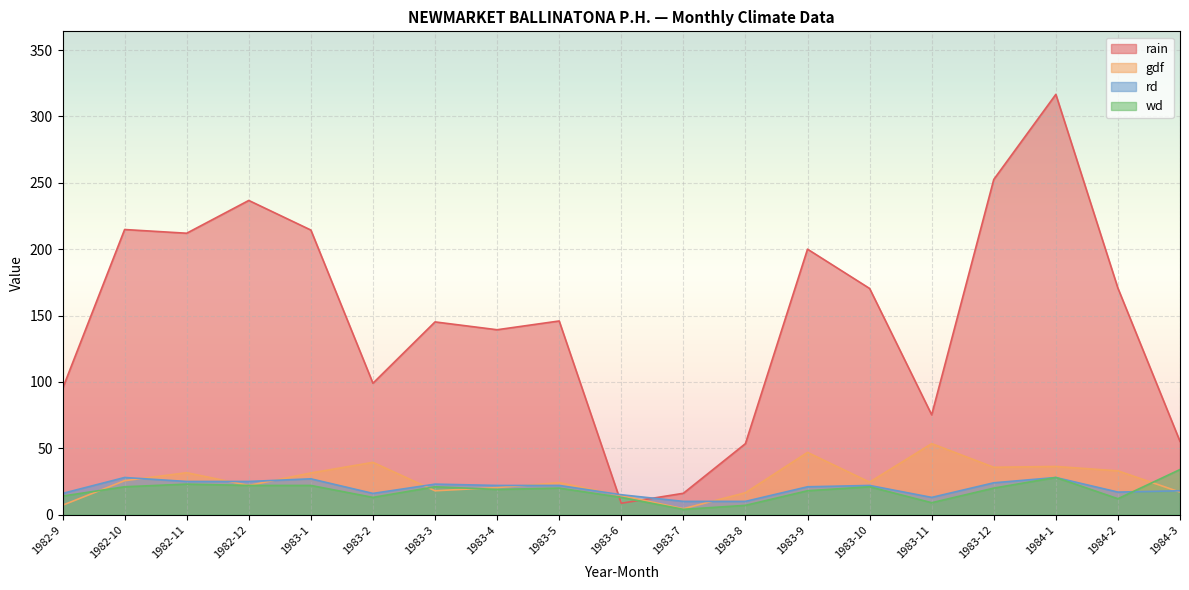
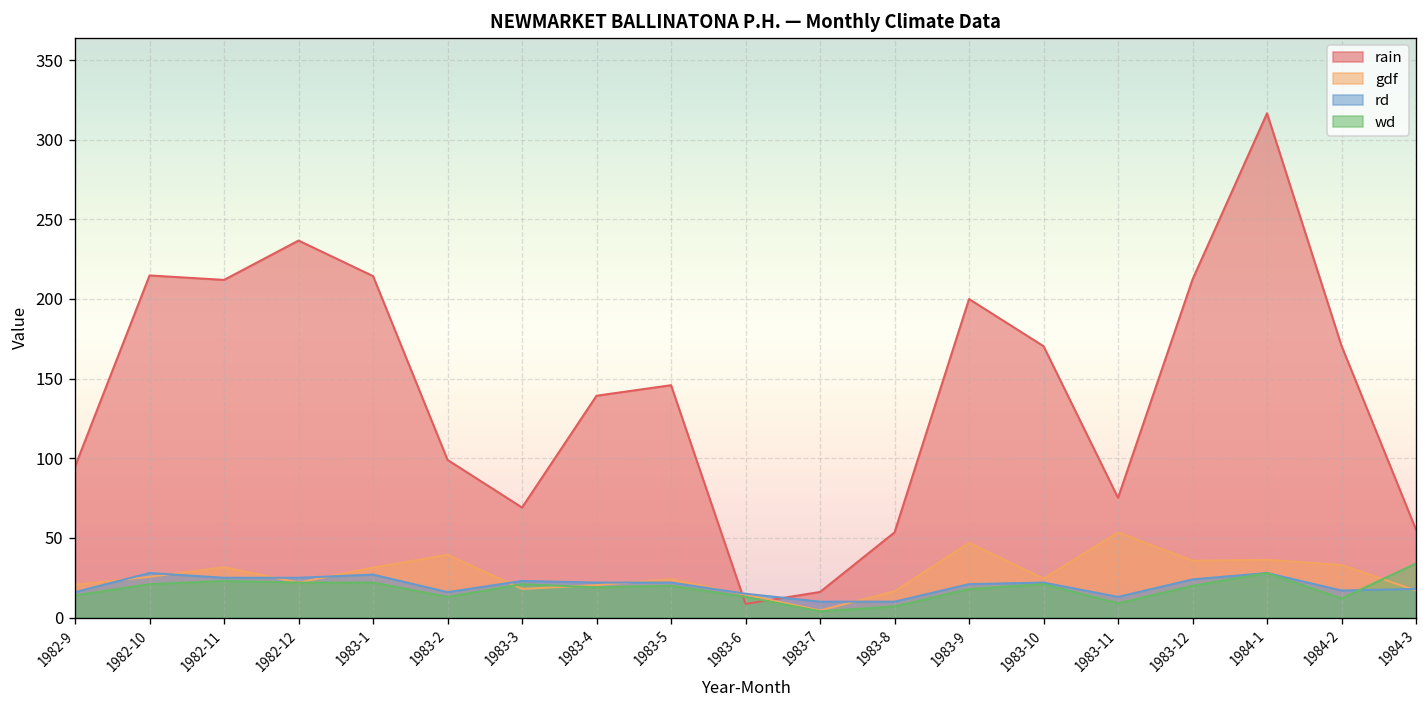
gdf, 1982-9: 7 -> 21
rain, 1983-3: 145 -> 69
rain, 1983-12: 253 -> 212
